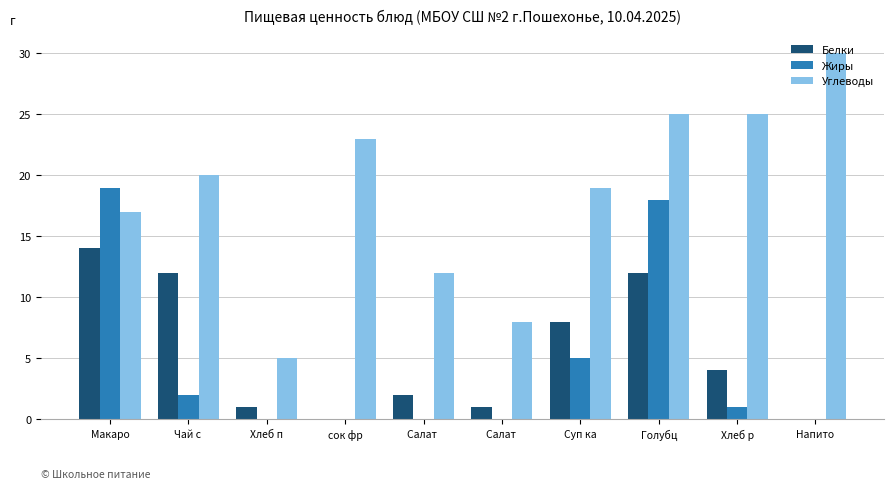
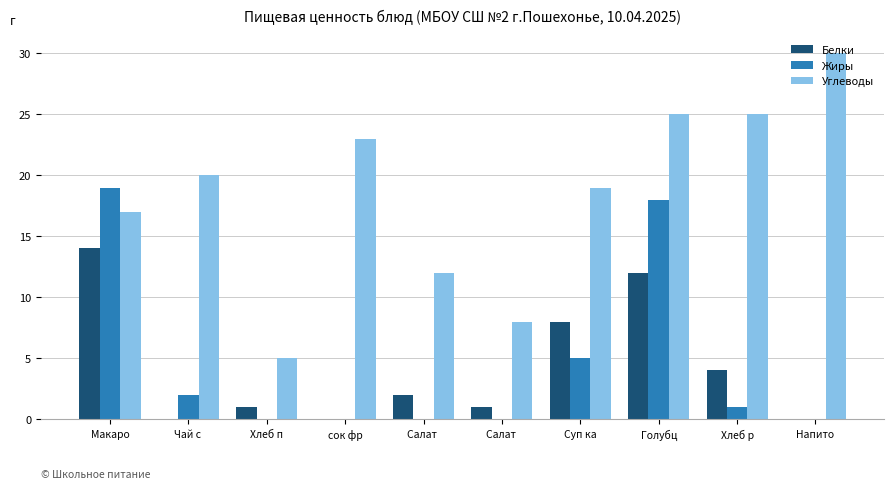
Белки, Чай с: 12 -> 0
